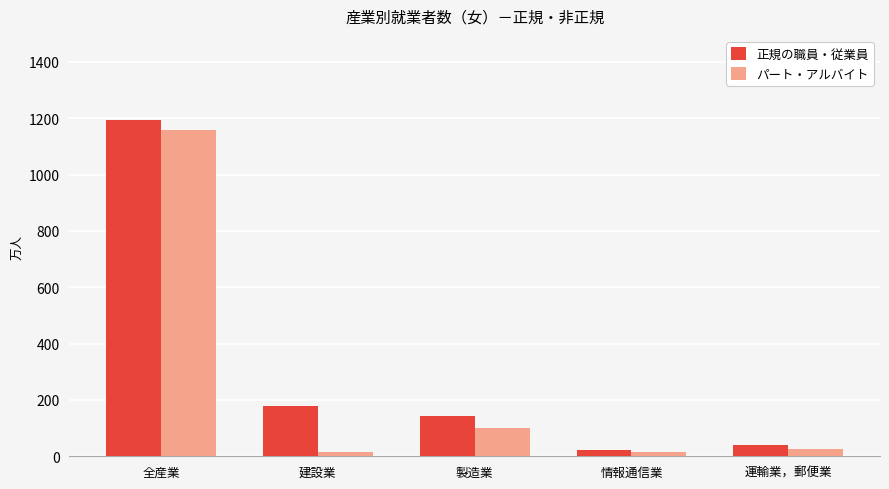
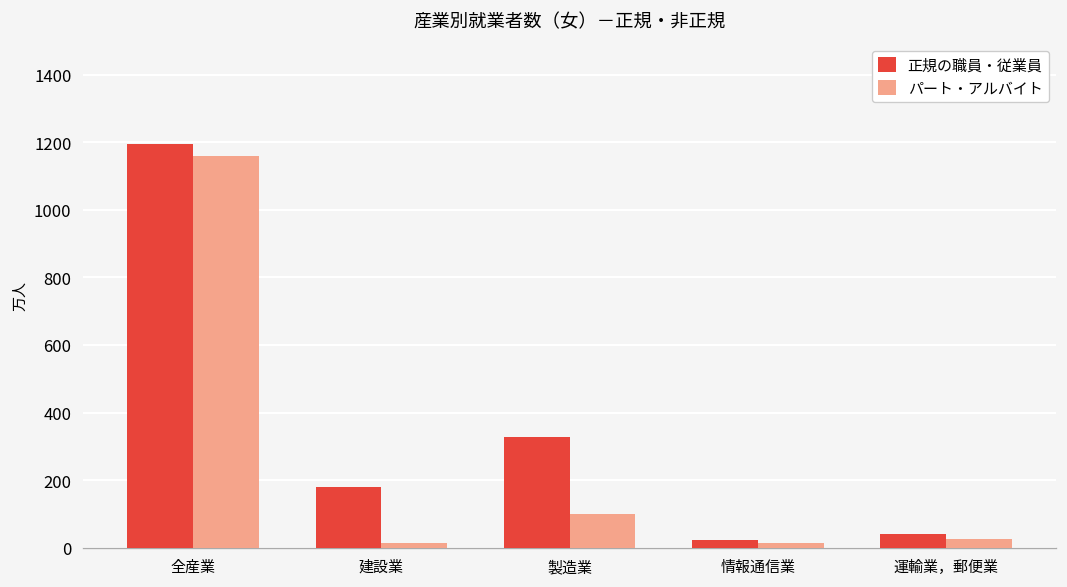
正規の職員・従業員, 製造業: 140 -> 330
